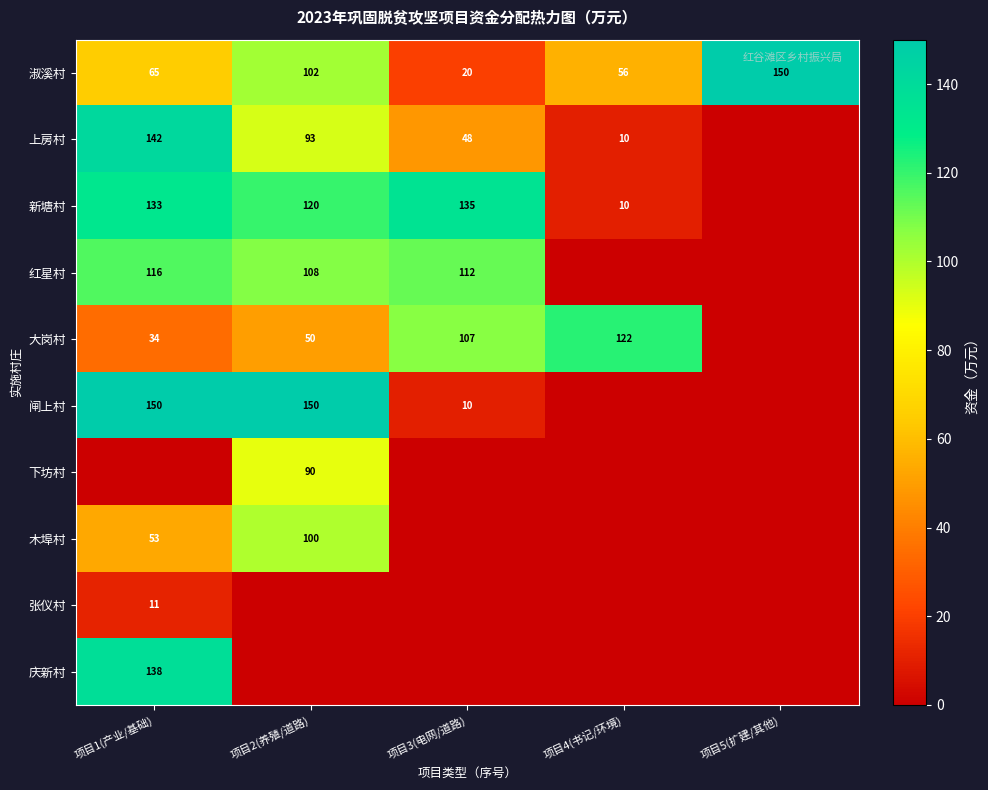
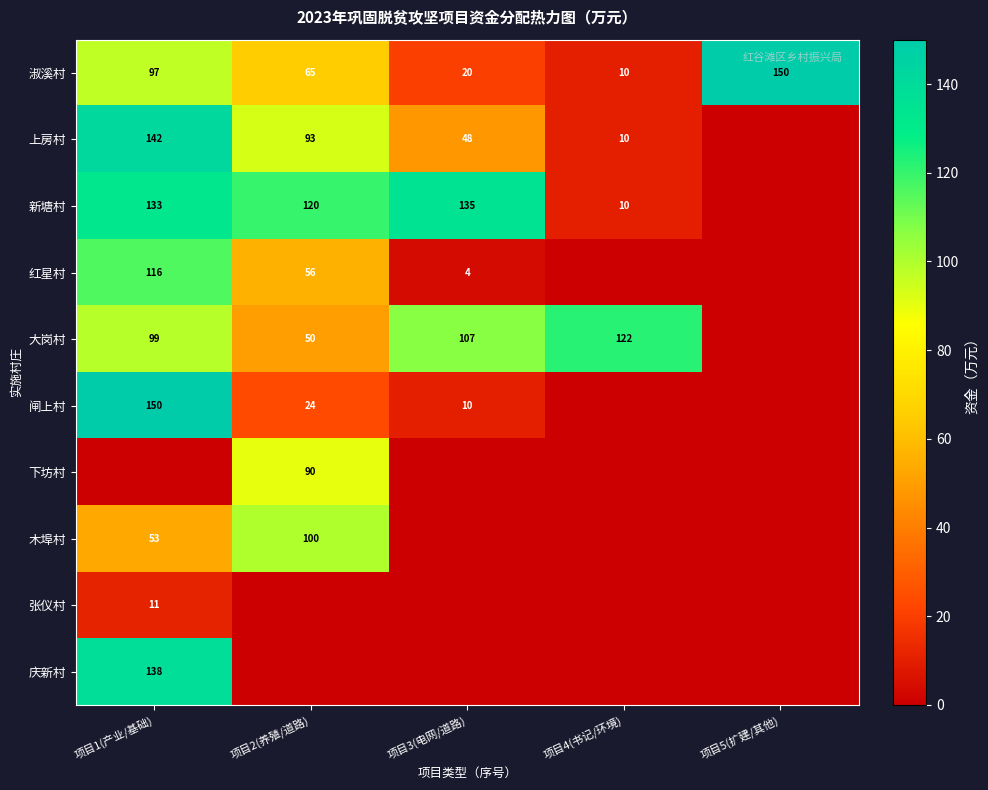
淑溪村, 项目1(产业/基础): 65 -> 97
淑溪村, 项目2(养殖/道路): 102 -> 65
淑溪村, 项目4(书记/环境): 56 -> 10
红星村, 项目2(养殖/道路): 108 -> 56
红星村, 项目3(电网/道路): 112 -> 4
大岗村, 项目1(产业/基础): 34 -> 99
闸上村, 项目2(养殖/道路): 150 -> 24
